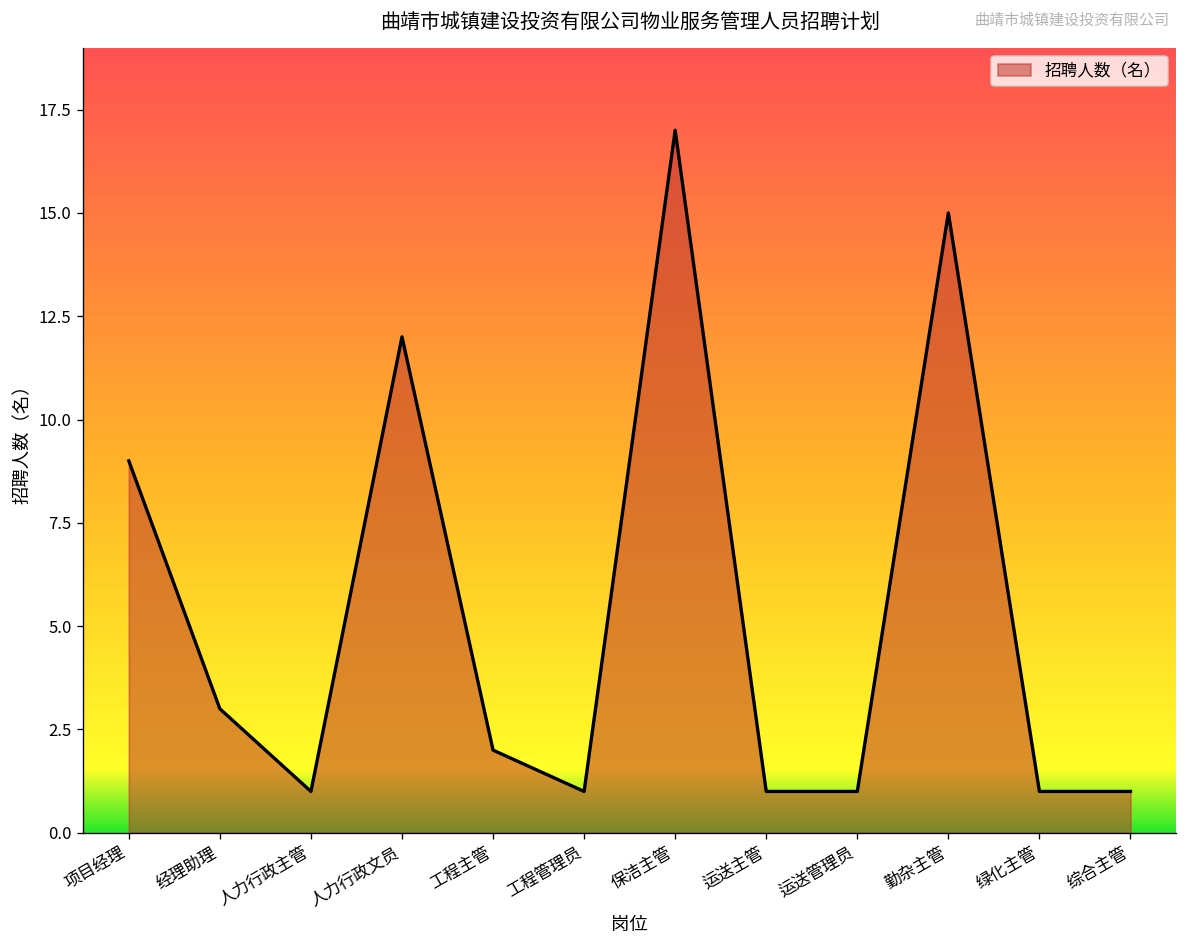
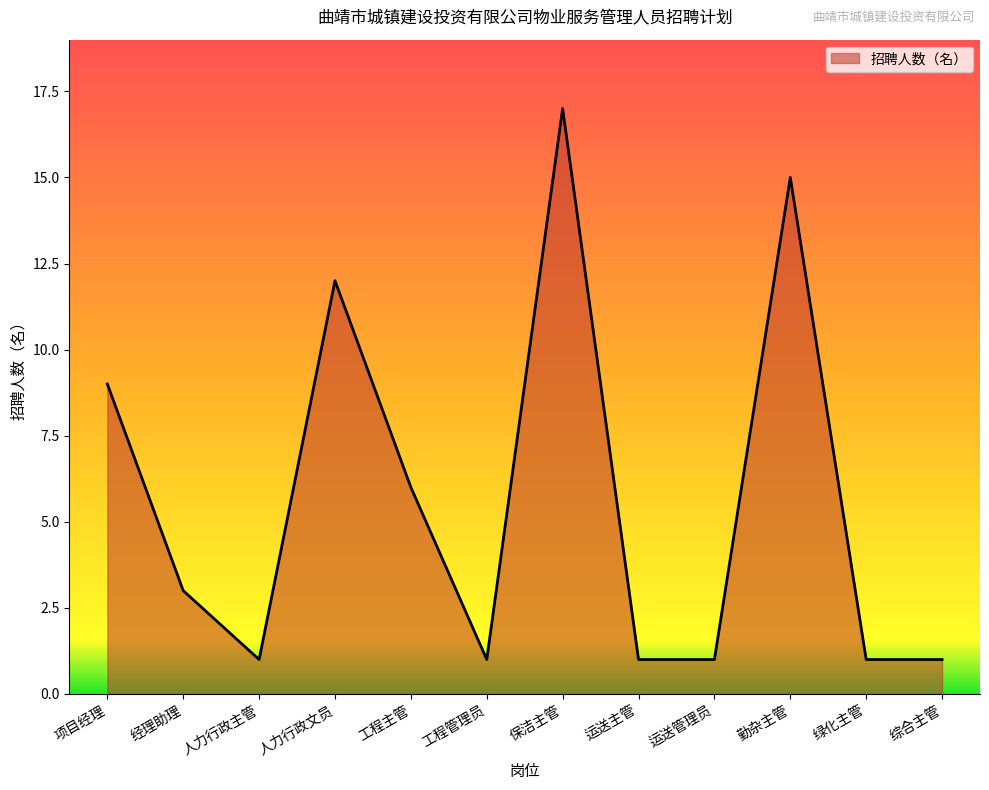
工程主管: 2 -> 6
